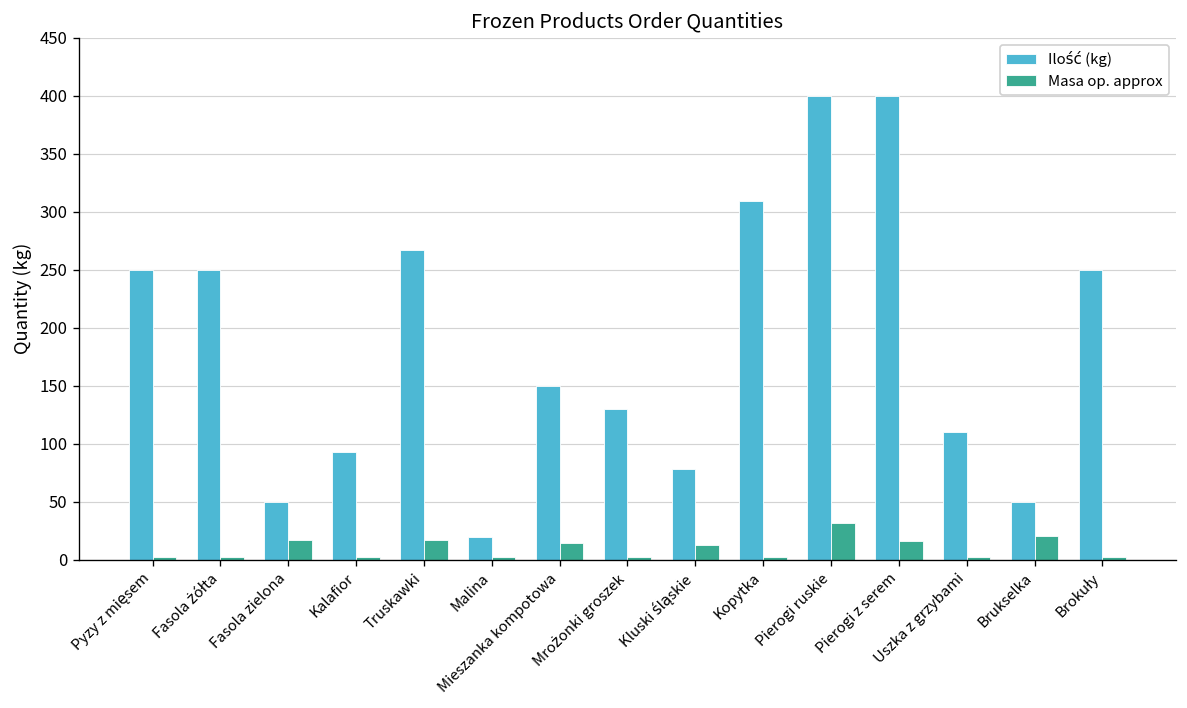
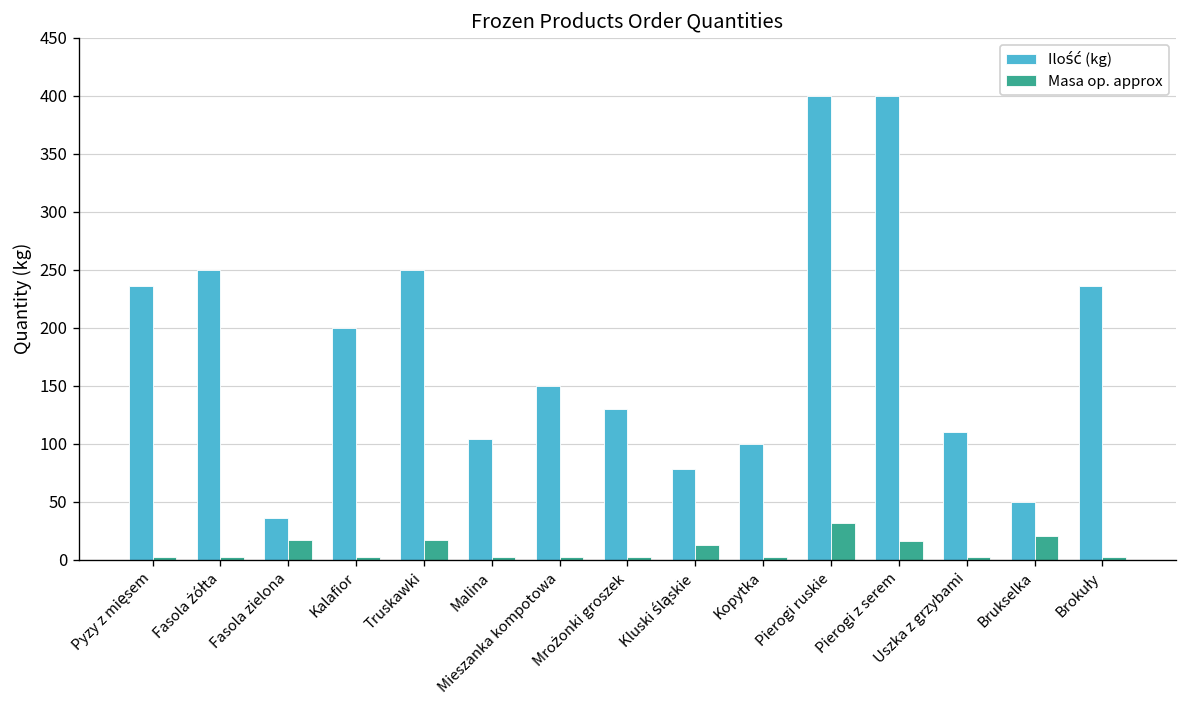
Ilość (kg), Pyzy z mięsem: 250 -> 240
Ilość (kg), Fasola zielona: 50 -> 40
Ilość (kg), Kalafior: 90 -> 200
Ilość (kg), Truskawki: 270 -> 250
Ilość (kg), Malina: 20 -> 100
Masa op. approx, Mieszanka kompotowa: 10 -> 0
Ilość (kg), Kopytka: 310 -> 100
Ilość (kg), Brokuły: 250 -> 240
